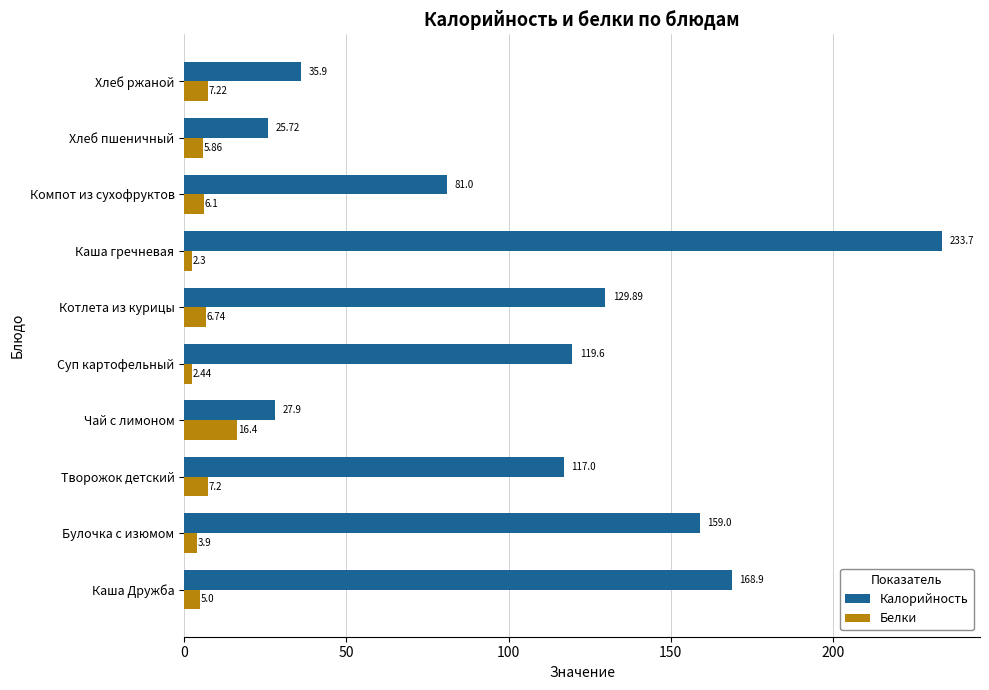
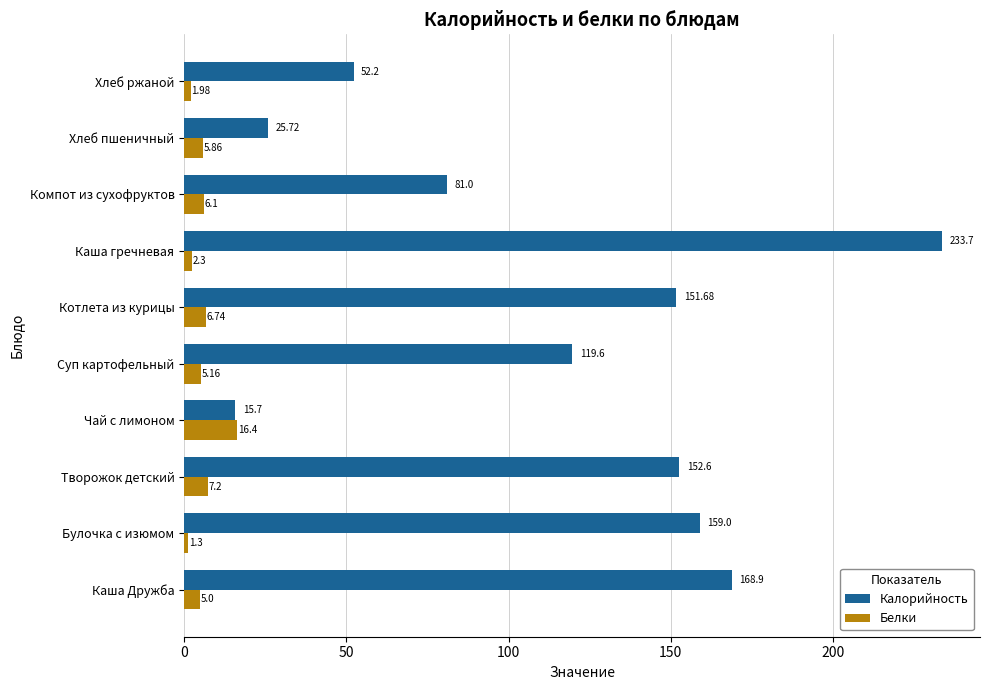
Калорийность, Хлеб ржаной: 35.9 -> 52.2
Белки, Хлеб ржаной: 7.22 -> 1.98
Калорийность, Котлета из курицы: 129.89 -> 151.68
Белки, Суп картофельный: 2.44 -> 5.16
Калорийность, Чай с лимоном: 27.9 -> 15.7
Калорийность, Творожок детский: 117.0 -> 152.6
Белки, Булочка с изюмом: 3.9 -> 1.3
